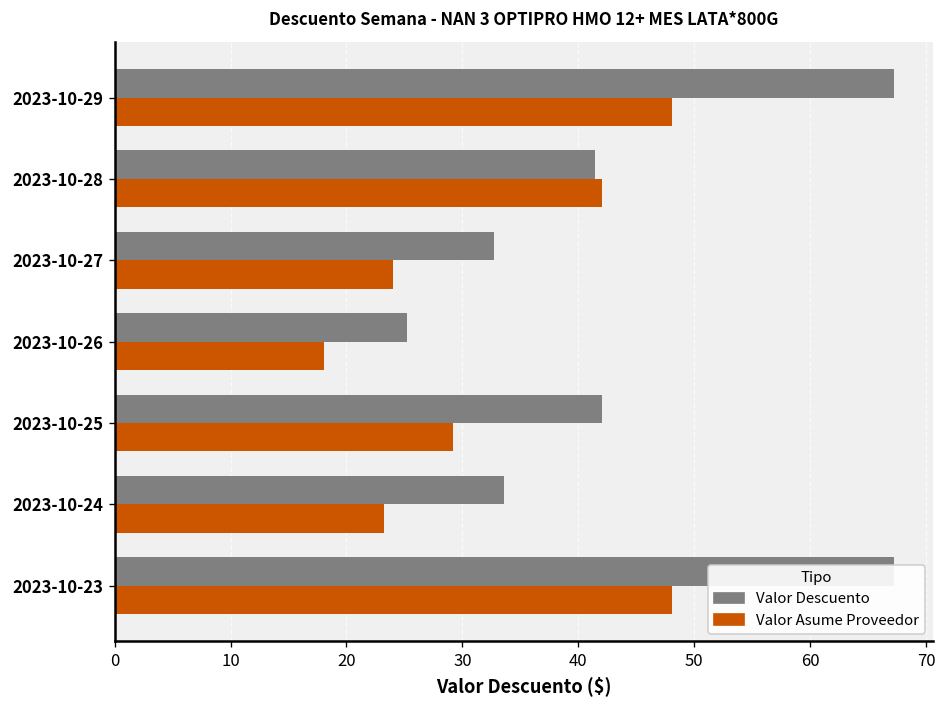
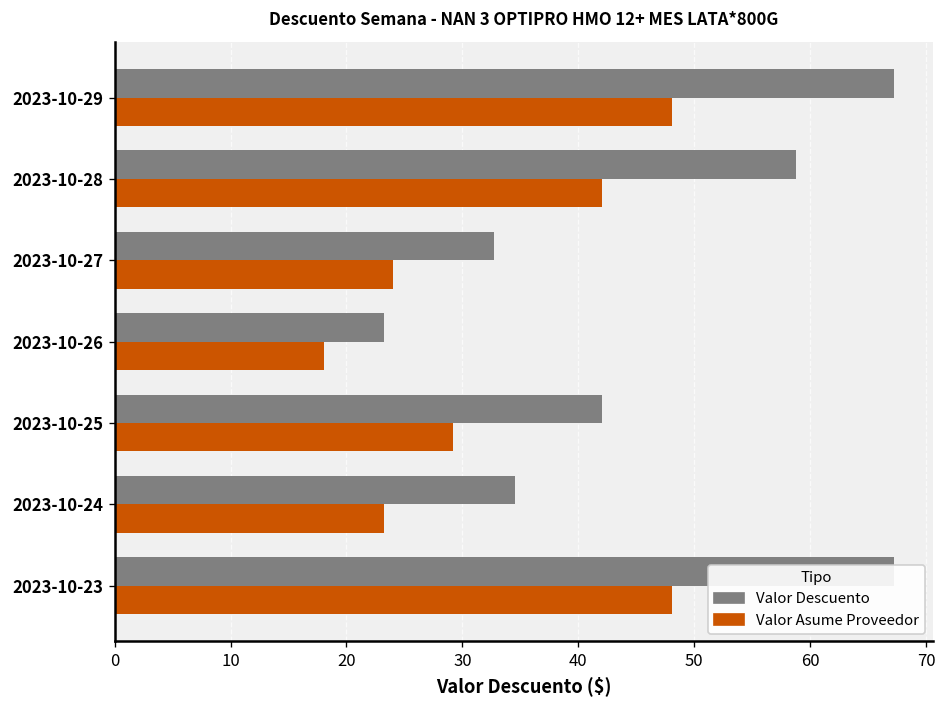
Valor Descuento, 2023-10-28: 41 -> 59
Valor Descuento, 2023-10-26: 25 -> 23
Valor Descuento, 2023-10-24: 34 -> 35
